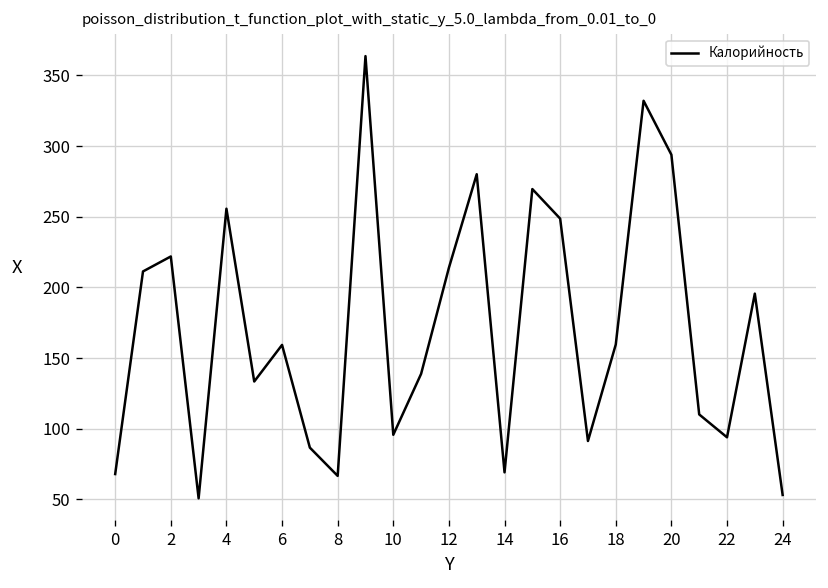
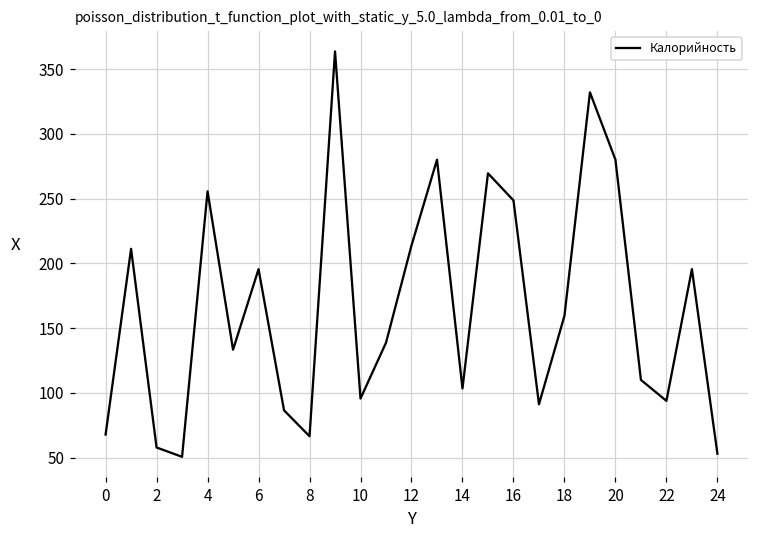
2: 222 -> 58
6: 159 -> 196
14: 69 -> 104
20: 294 -> 280
